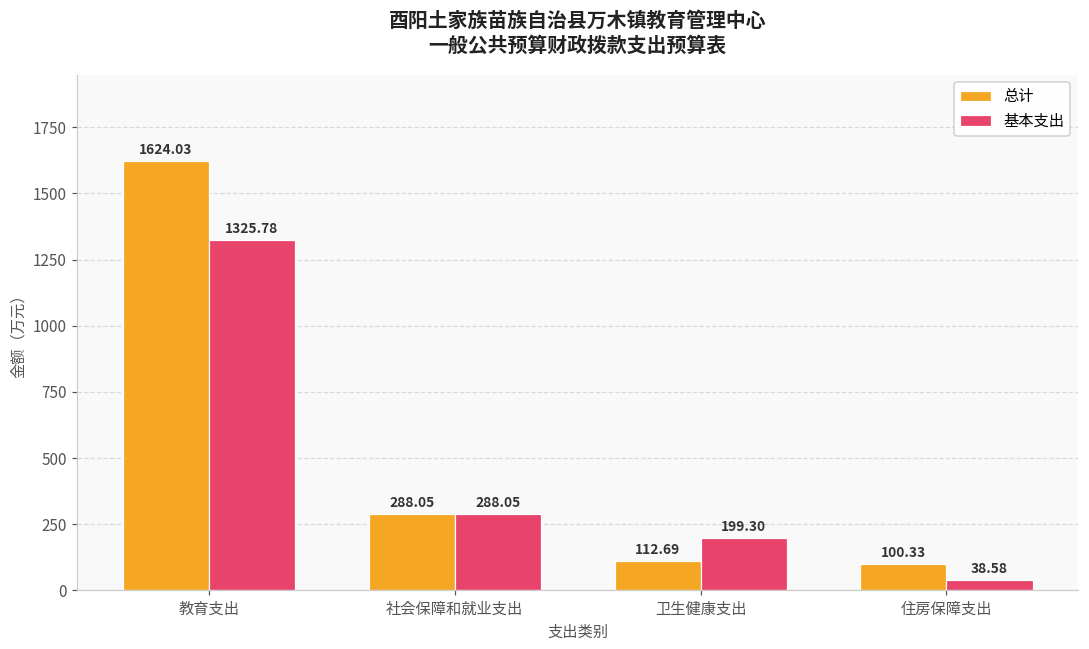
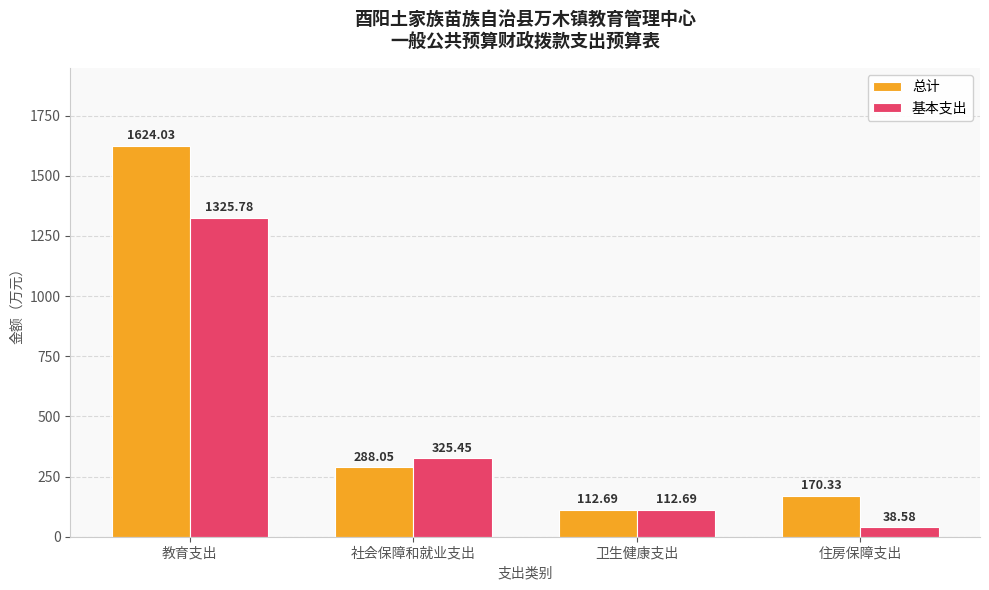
基本支出, 社会保障和就业支出: 288.05 -> 325.45
基本支出, 卫生健康支出: 199.30 -> 112.69
总计, 住房保障支出: 100.33 -> 170.33
